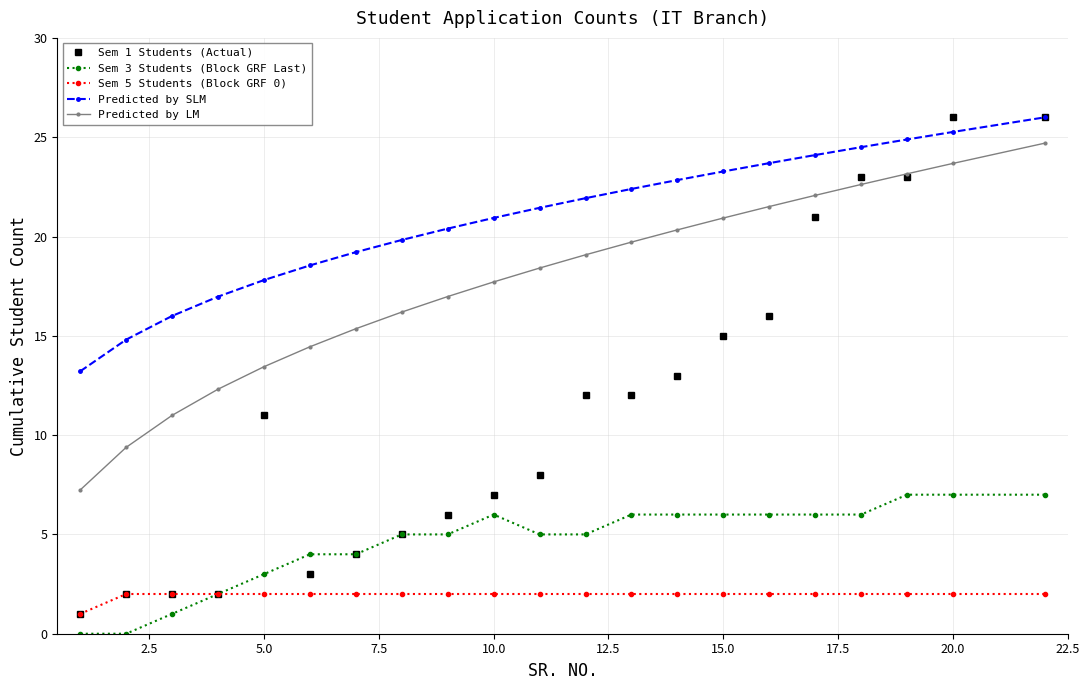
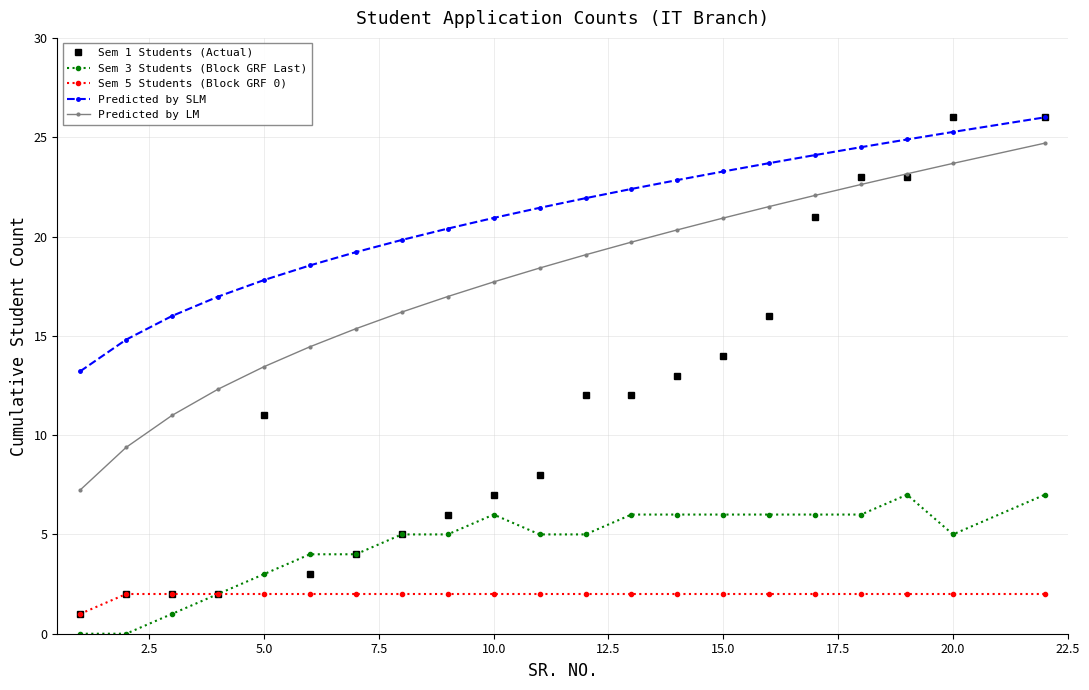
Sem 1 Students (Actual), 15.0: 15 -> 14
Sem 3 Students (Block GRF Last), 20.0: 7 -> 5
